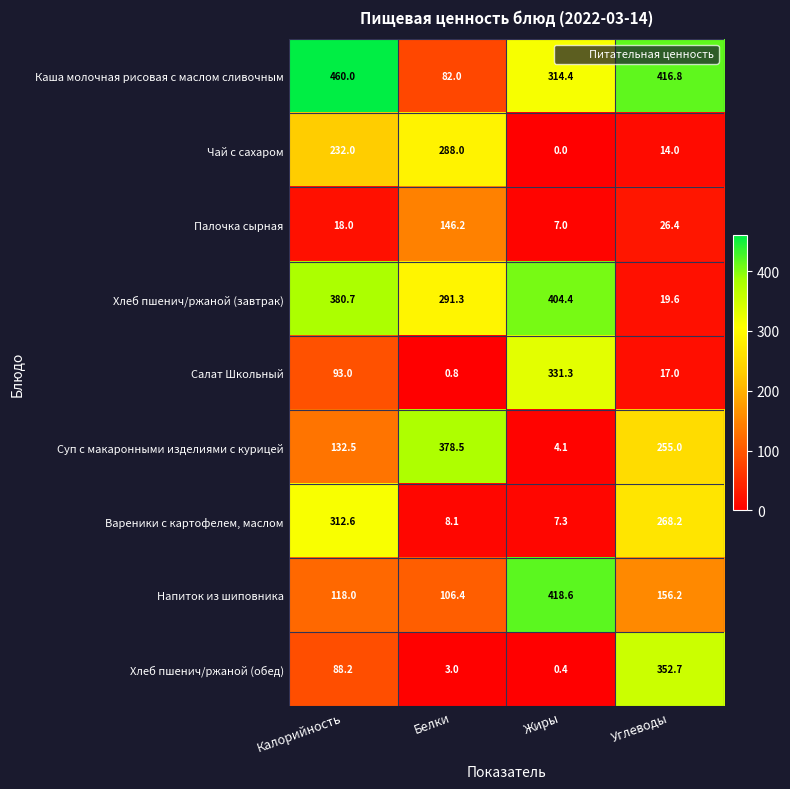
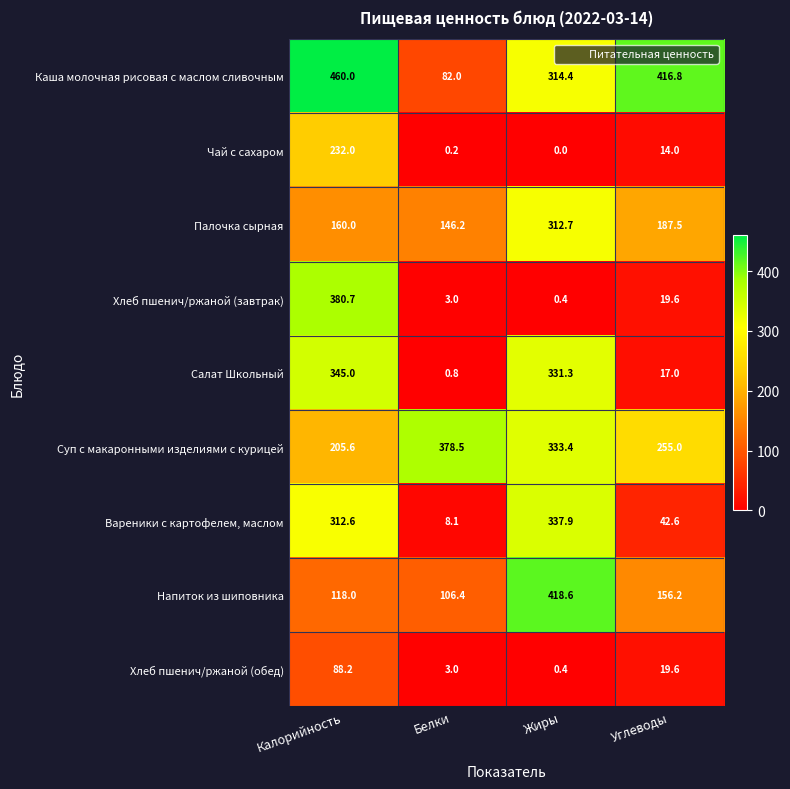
Чай с сахаром, Белки: 288.0 -> 0.2
Палочка сырная, Калорийность: 18.0 -> 160.0
Палочка сырная, Жиры: 7.0 -> 312.7
Палочка сырная, Углеводы: 26.4 -> 187.5
Хлеб пшенич/ржаной (завтрак), Белки: 291.3 -> 3.0
Хлеб пшенич/ржаной (завтрак), Жиры: 404.4 -> 0.4
Салат Школьный, Калорийность: 93.0 -> 345.0
Суп с макаронными изделиями с курицей, Калорийность: 132.5 -> 205.6
Суп с макаронными изделиями с курицей, Жиры: 4.1 -> 333.4
Вареники с картофелем, маслом, Жиры: 7.3 -> 337.9
Вареники с картофелем, маслом, Углеводы: 268.2 -> 42.6
Хлеб пшенич/ржаной (обед), Углеводы: 352.7 -> 19.6
